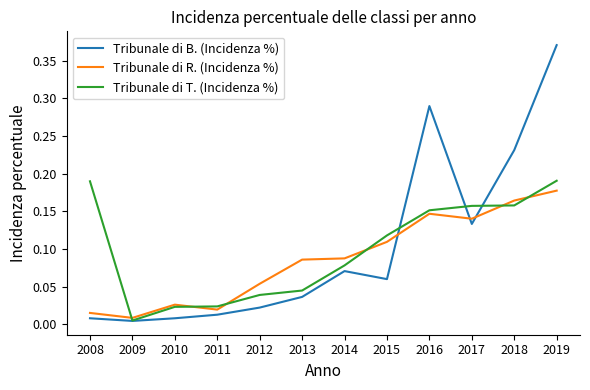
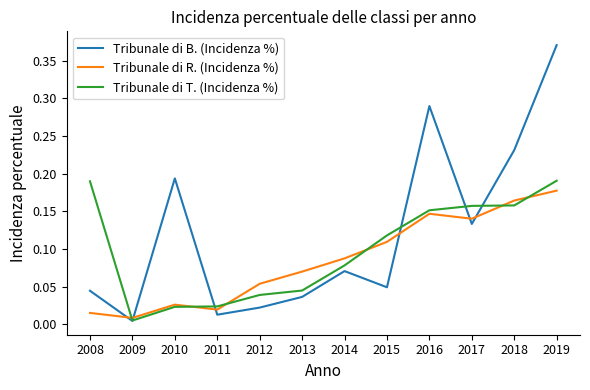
Tribunale di B. (Incidenza %), 2008: 0.01 -> 0.04
Tribunale di B. (Incidenza %), 2010: 0.01 -> 0.19
Tribunale di R. (Incidenza %), 2013: 0.09 -> 0.07
Tribunale di B. (Incidenza %), 2015: 0.06 -> 0.05
